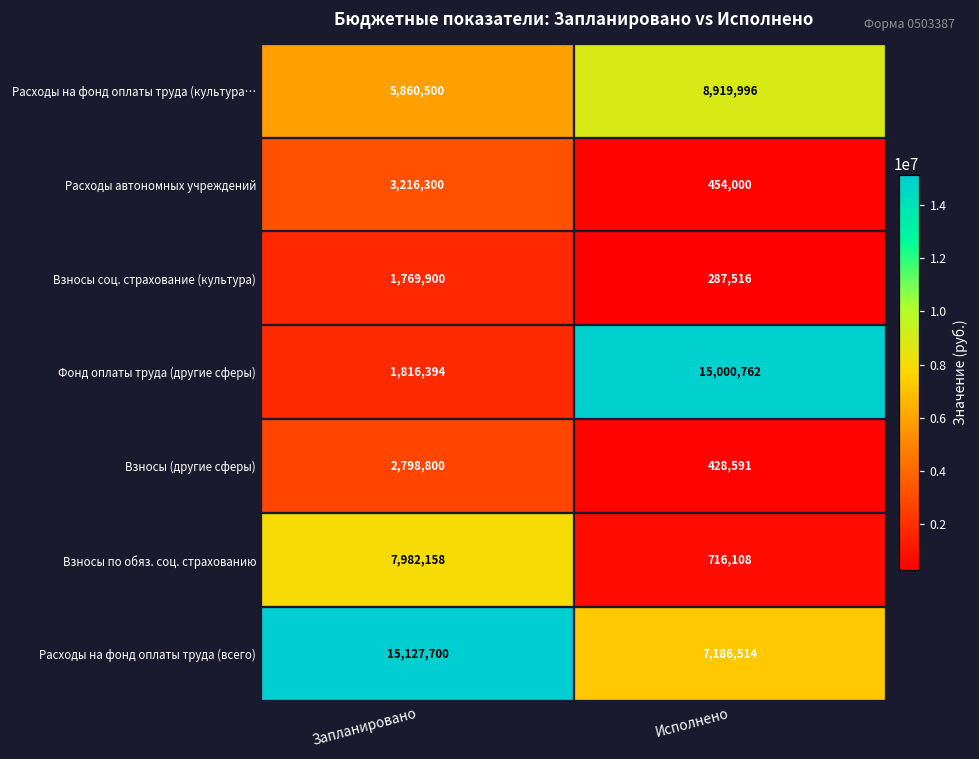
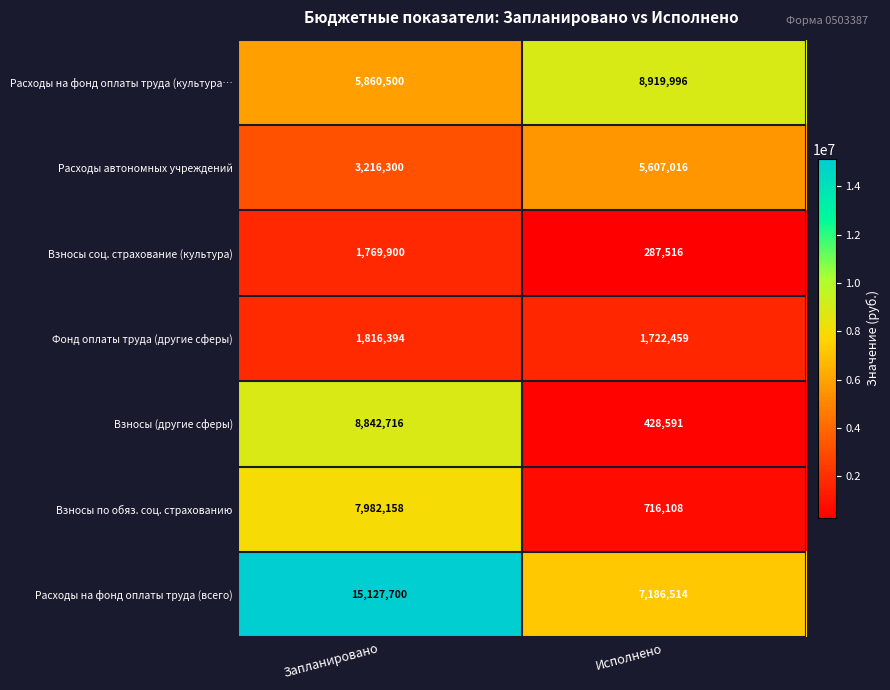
Расходы автономных учреждений, Исполнено: 454,000 -> 5,607,016
Фонд оплаты труда (другие сферы), Исполнено: 15,000,762 -> 1,722,459
Взносы (другие сферы), Запланировано: 2,798,800 -> 8,842,716
